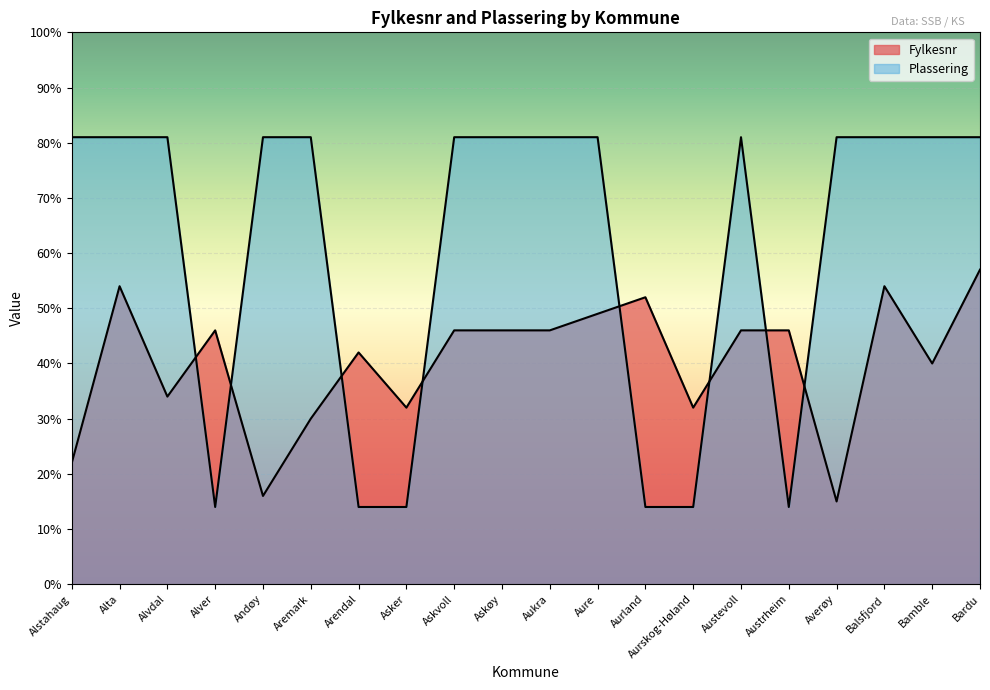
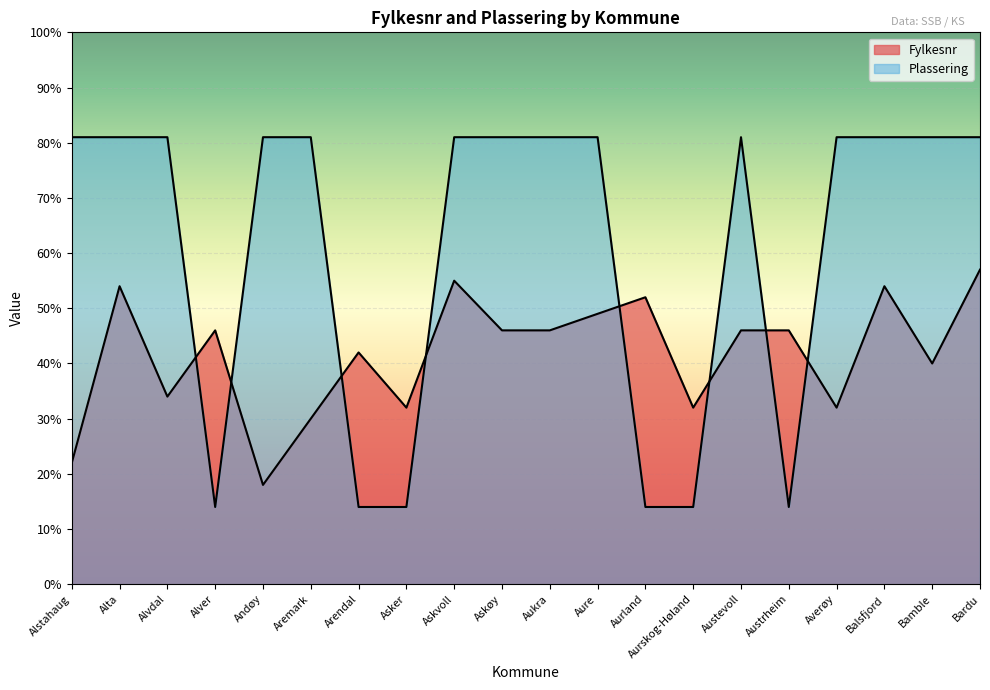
Fylkesnr, Andøy: 16% -> 18%
Fylkesnr, Askvoll: 46% -> 55%
Fylkesnr, Averøy: 15% -> 32%
